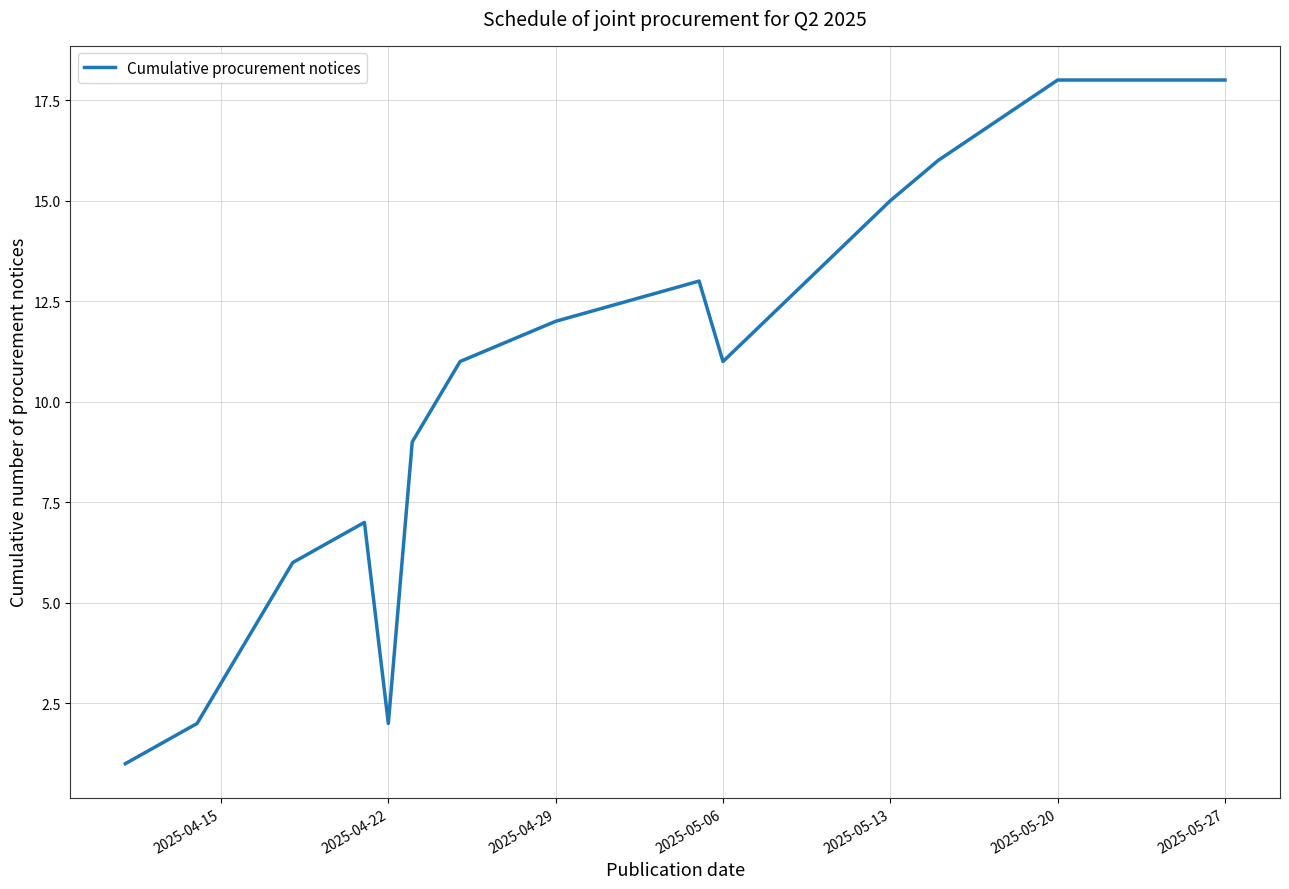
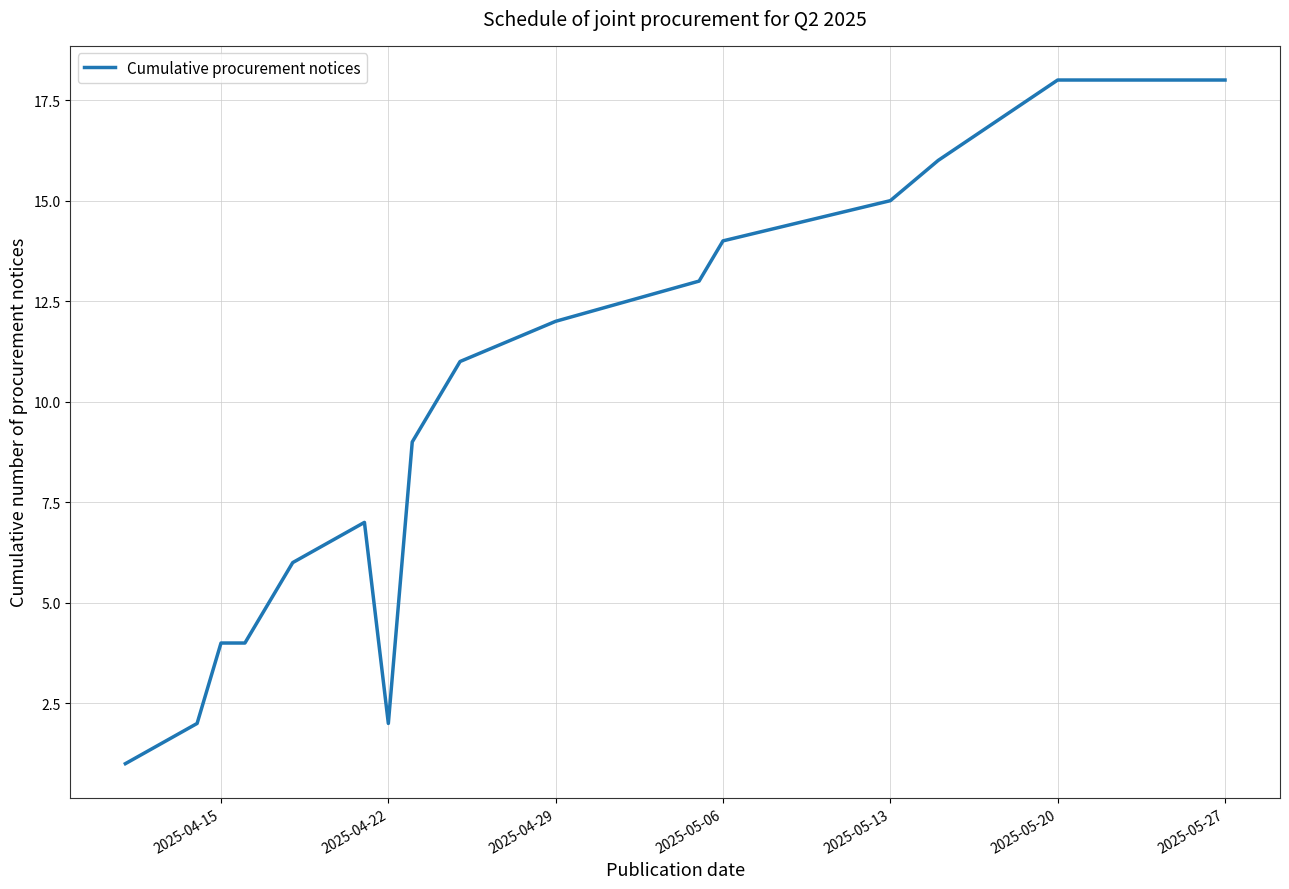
2025-04-15: 3 -> 4
2025-05-06: 11 -> 14
